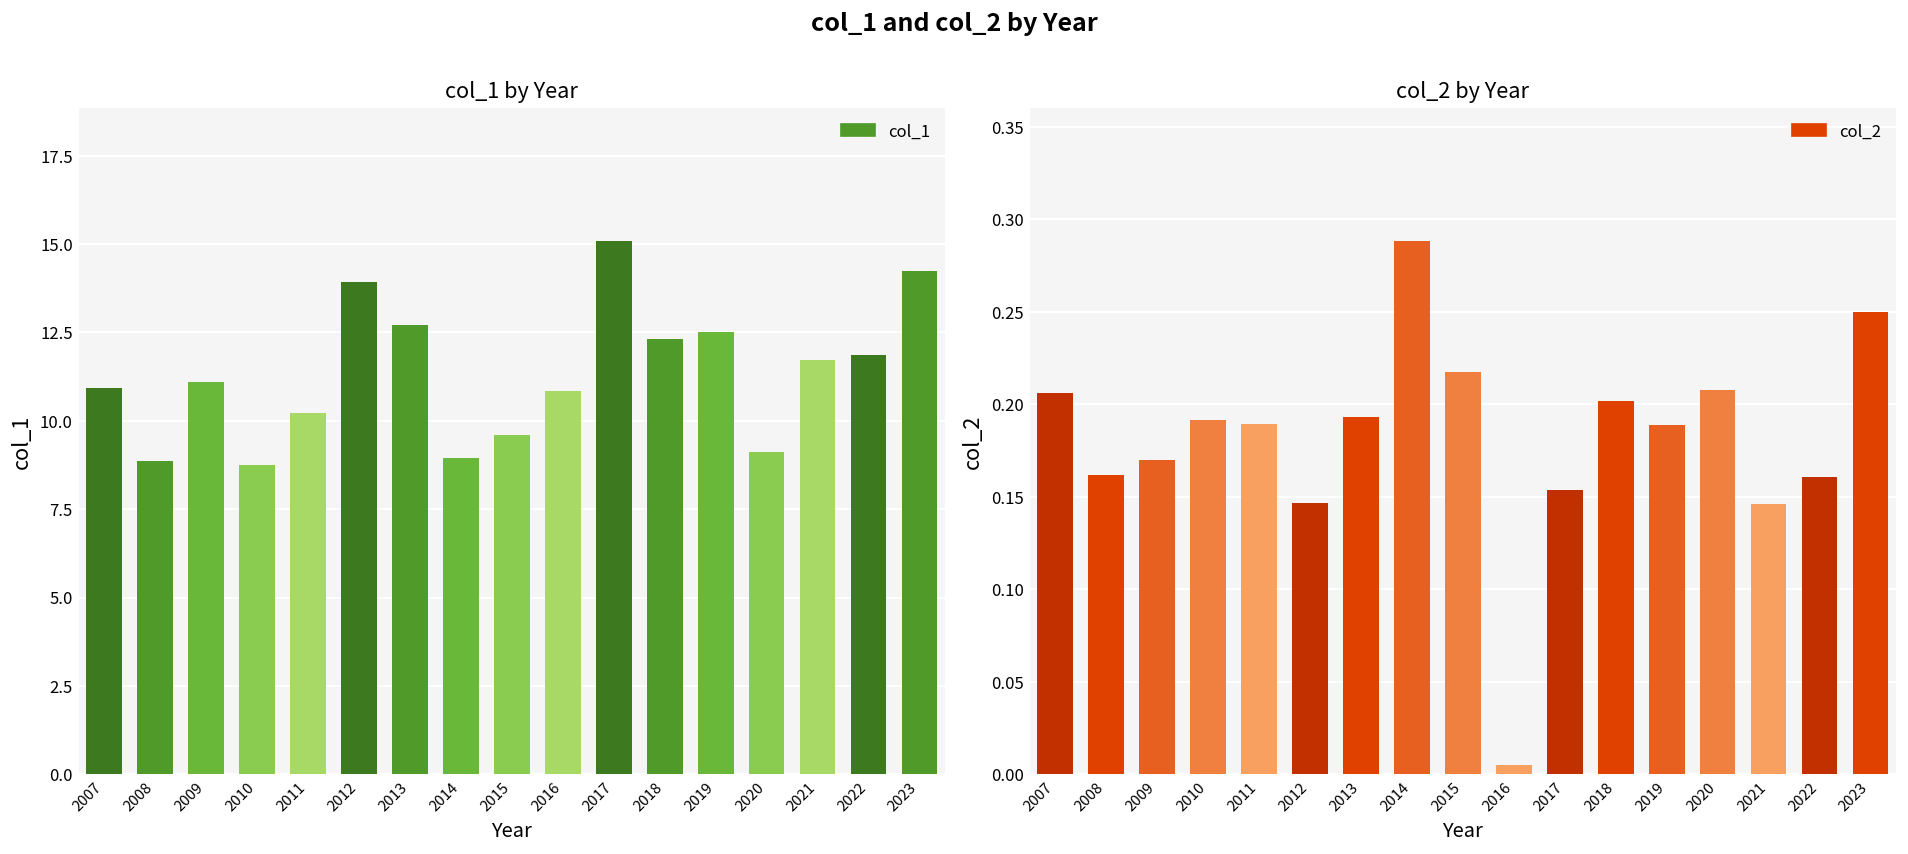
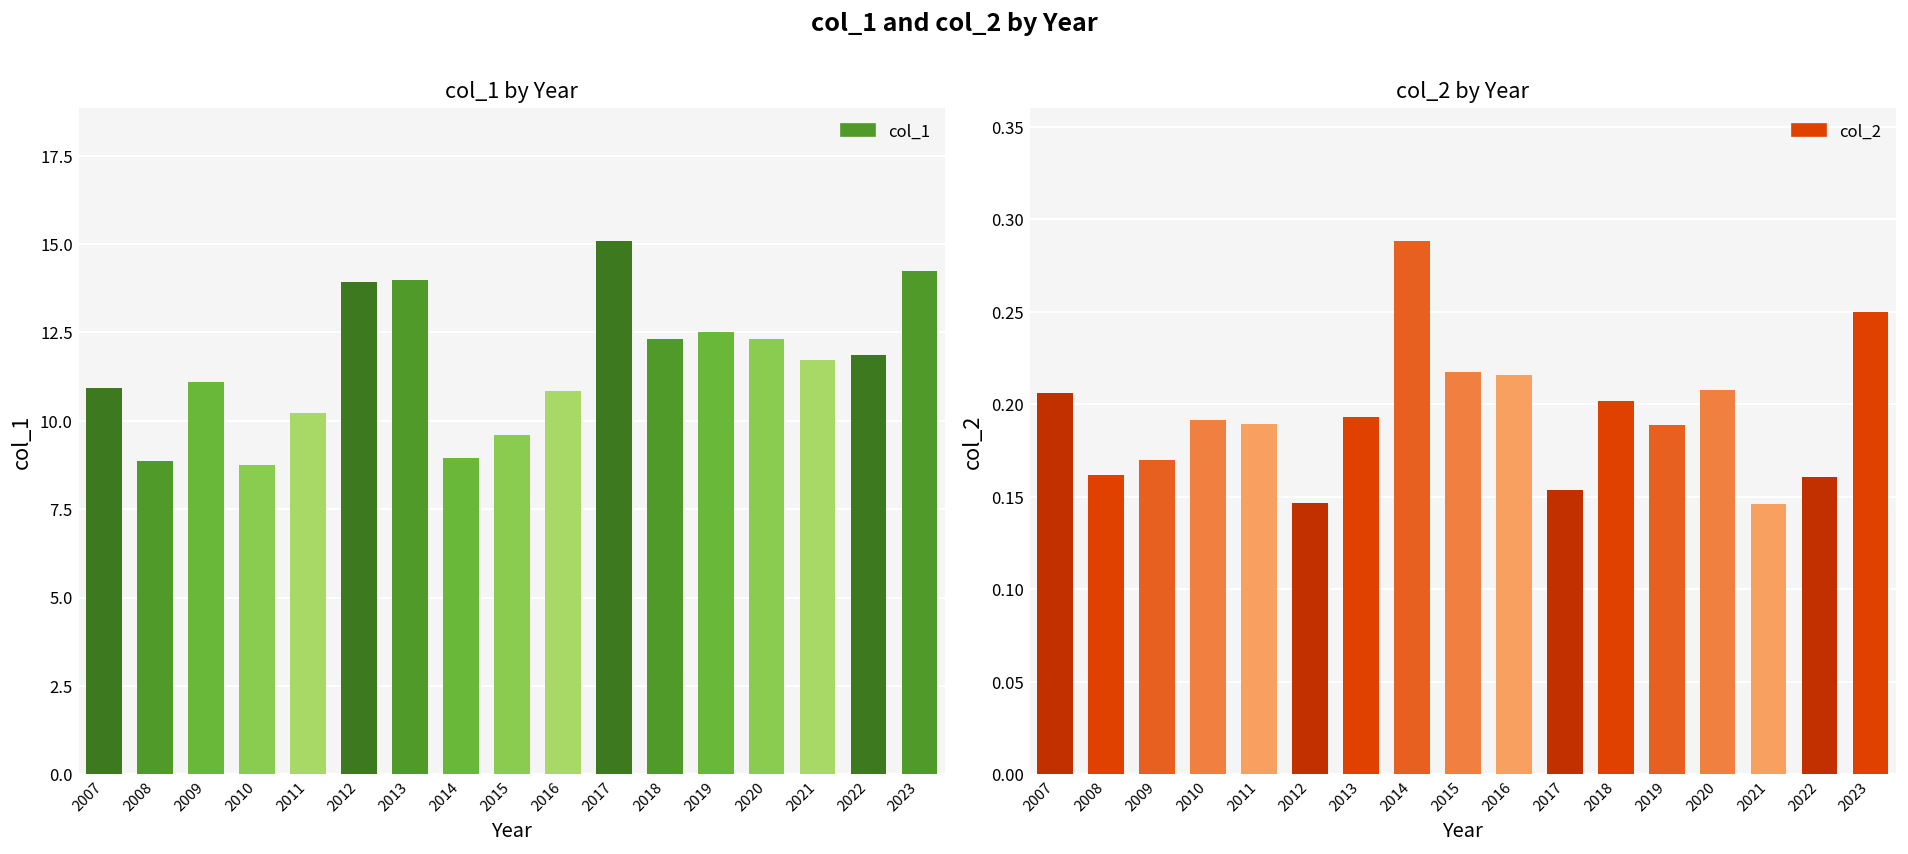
col_1 by Year, 2013: 12.7 -> 14.0
col_1 by Year, 2020: 9.1 -> 12.3
col_2 by Year, 2016: 0.005 -> 0.216
